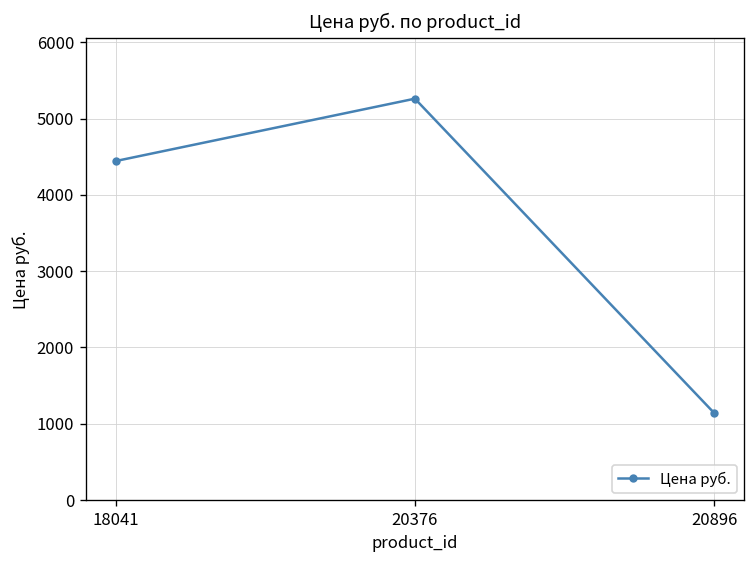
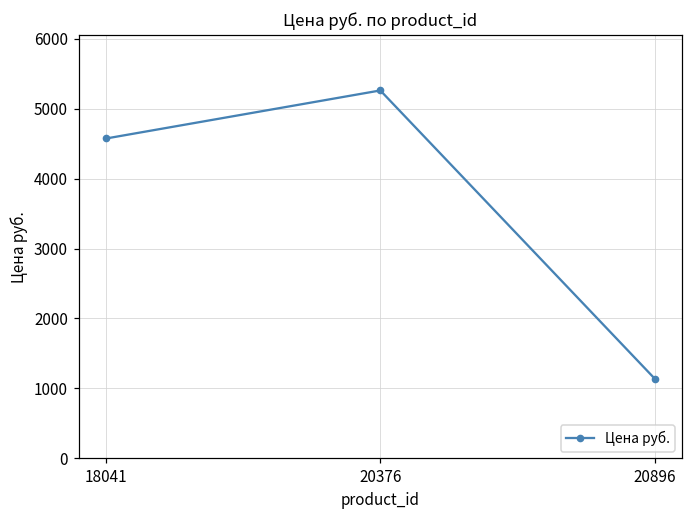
18041: 4400 -> 4600
